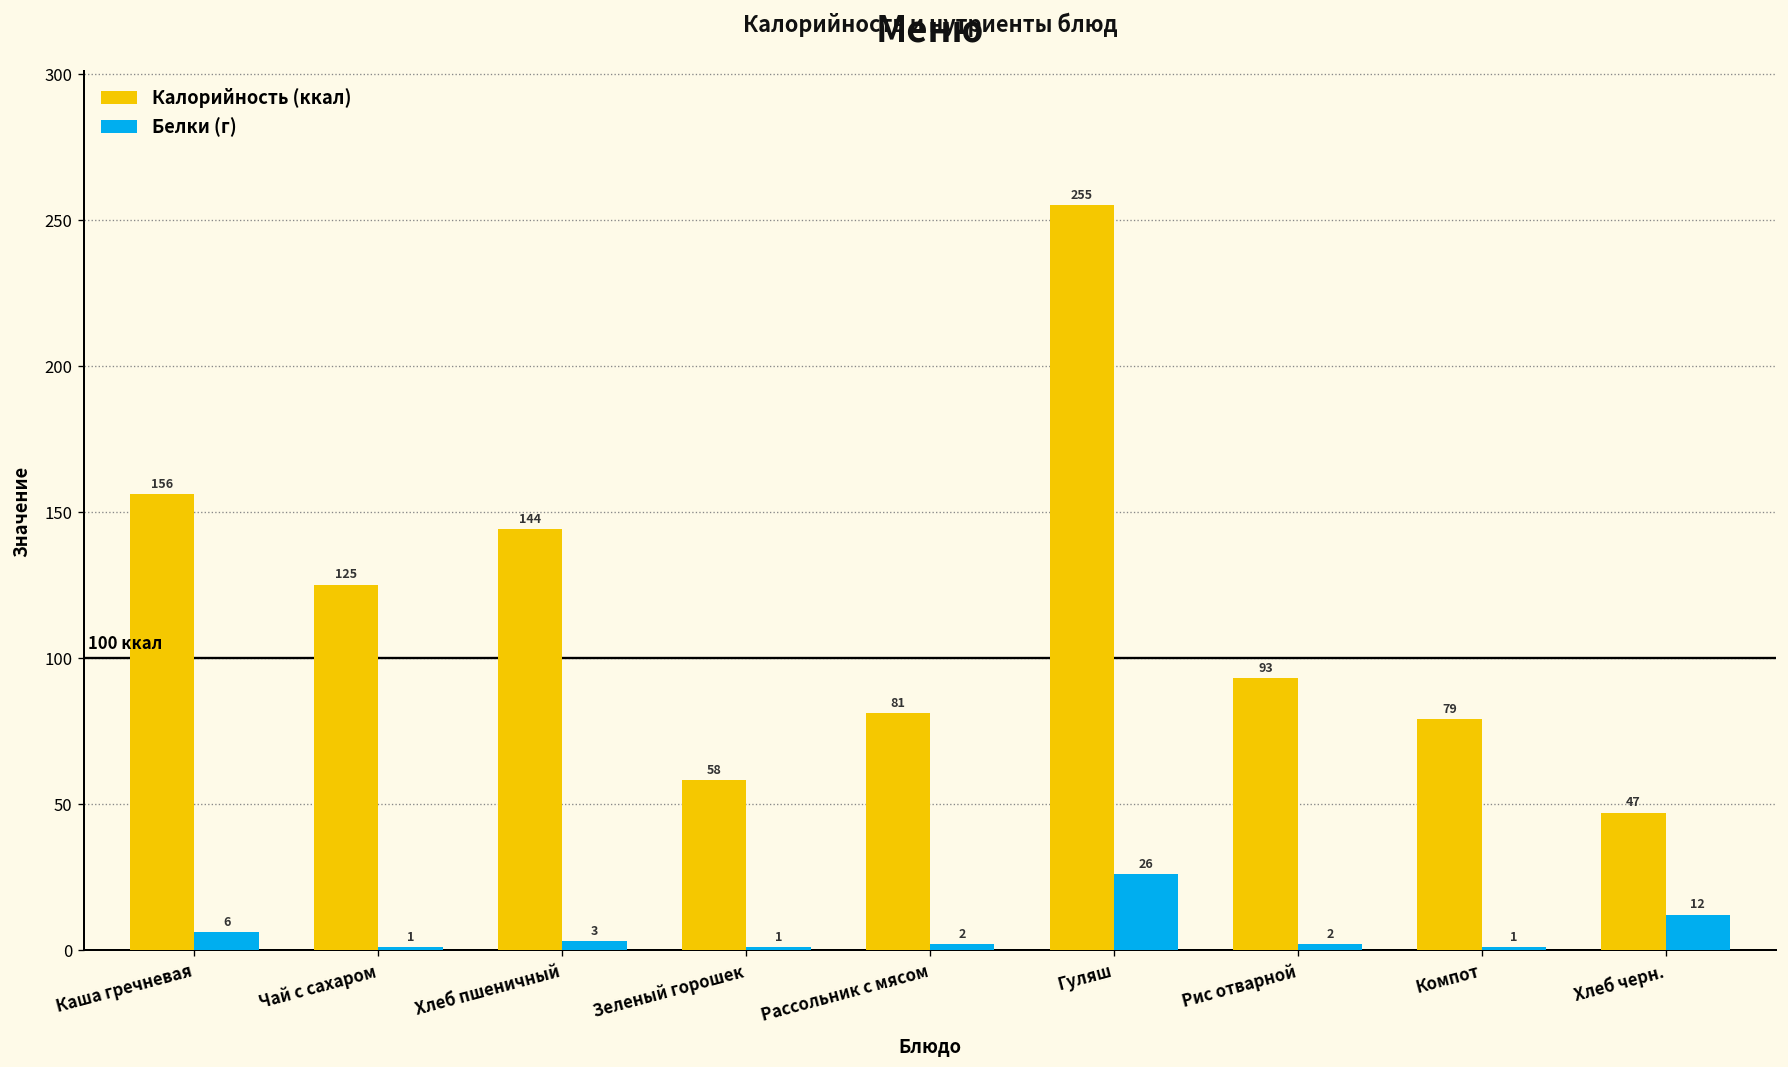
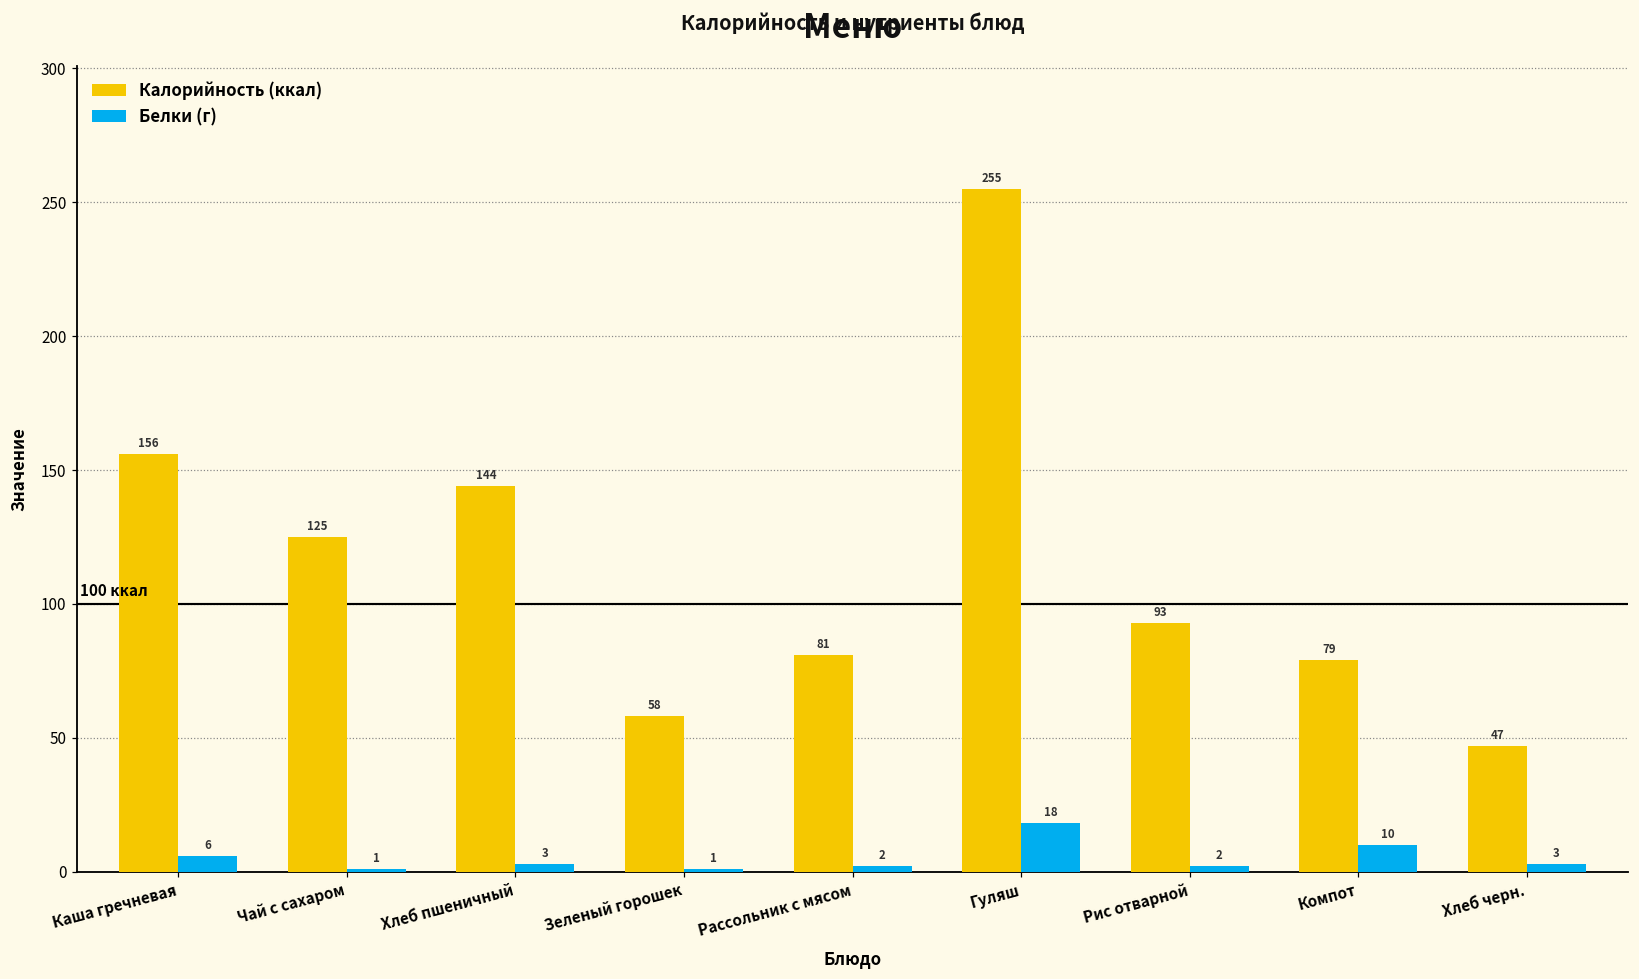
Белки (г), Гуляш: 26 -> 18
Белки (г), Компот: 1 -> 10
Белки (г), Хлеб черн.: 12 -> 3
